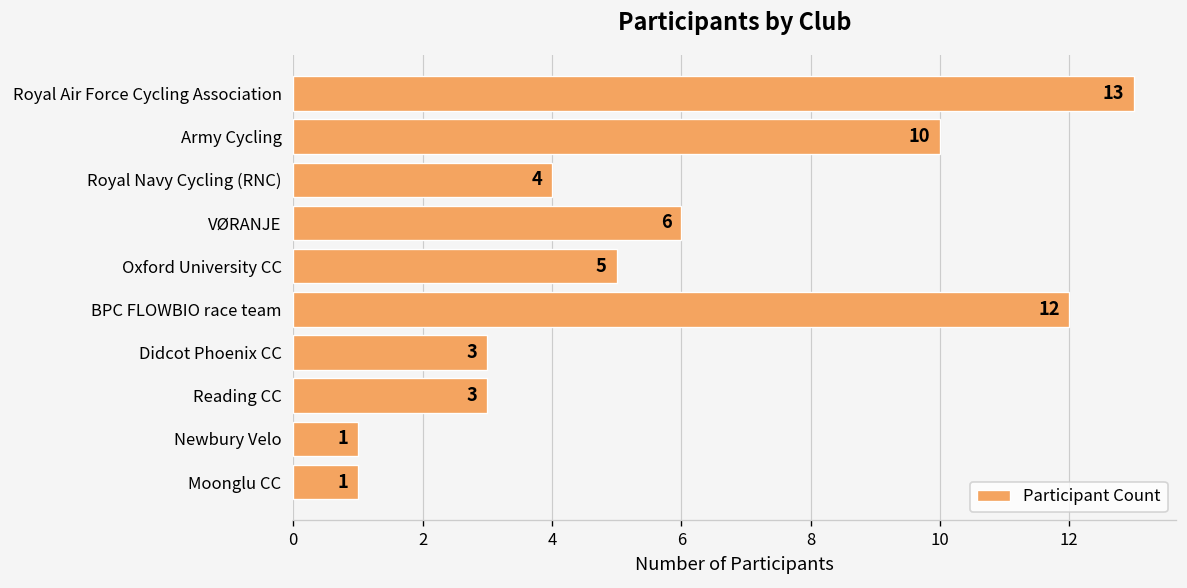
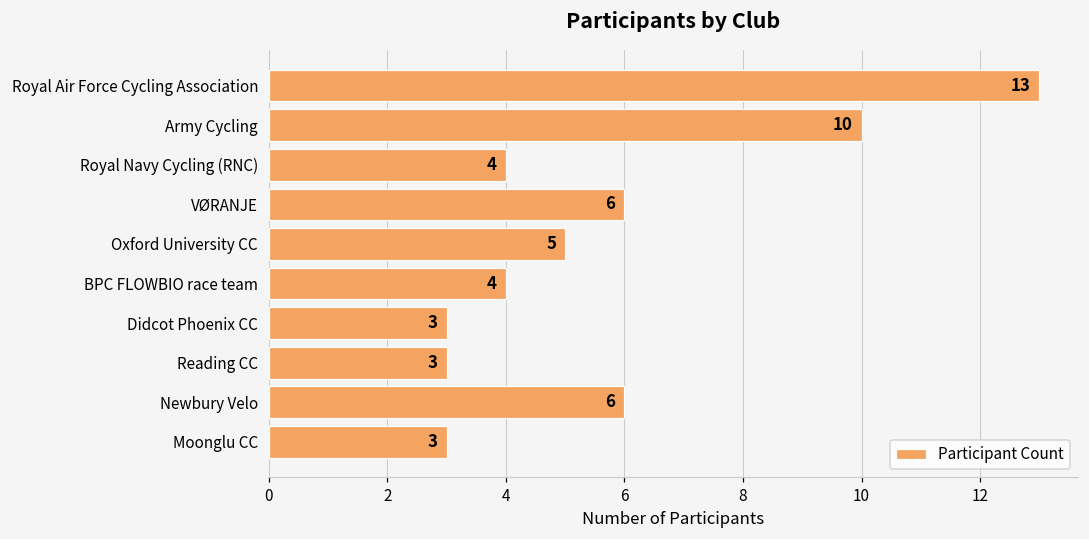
BPC FLOWBIO race team: 12 -> 4
Newbury Velo: 1 -> 6
Moonglu CC: 1 -> 3
